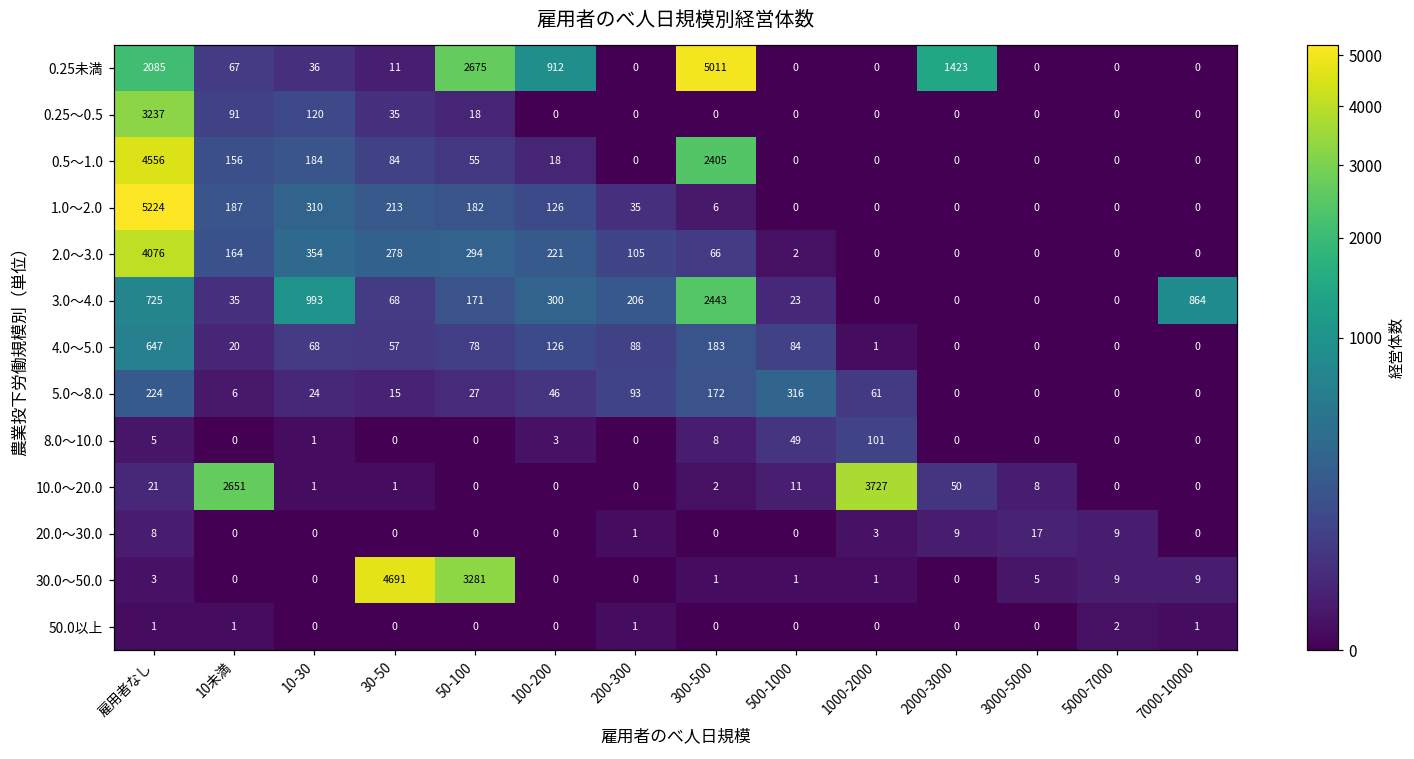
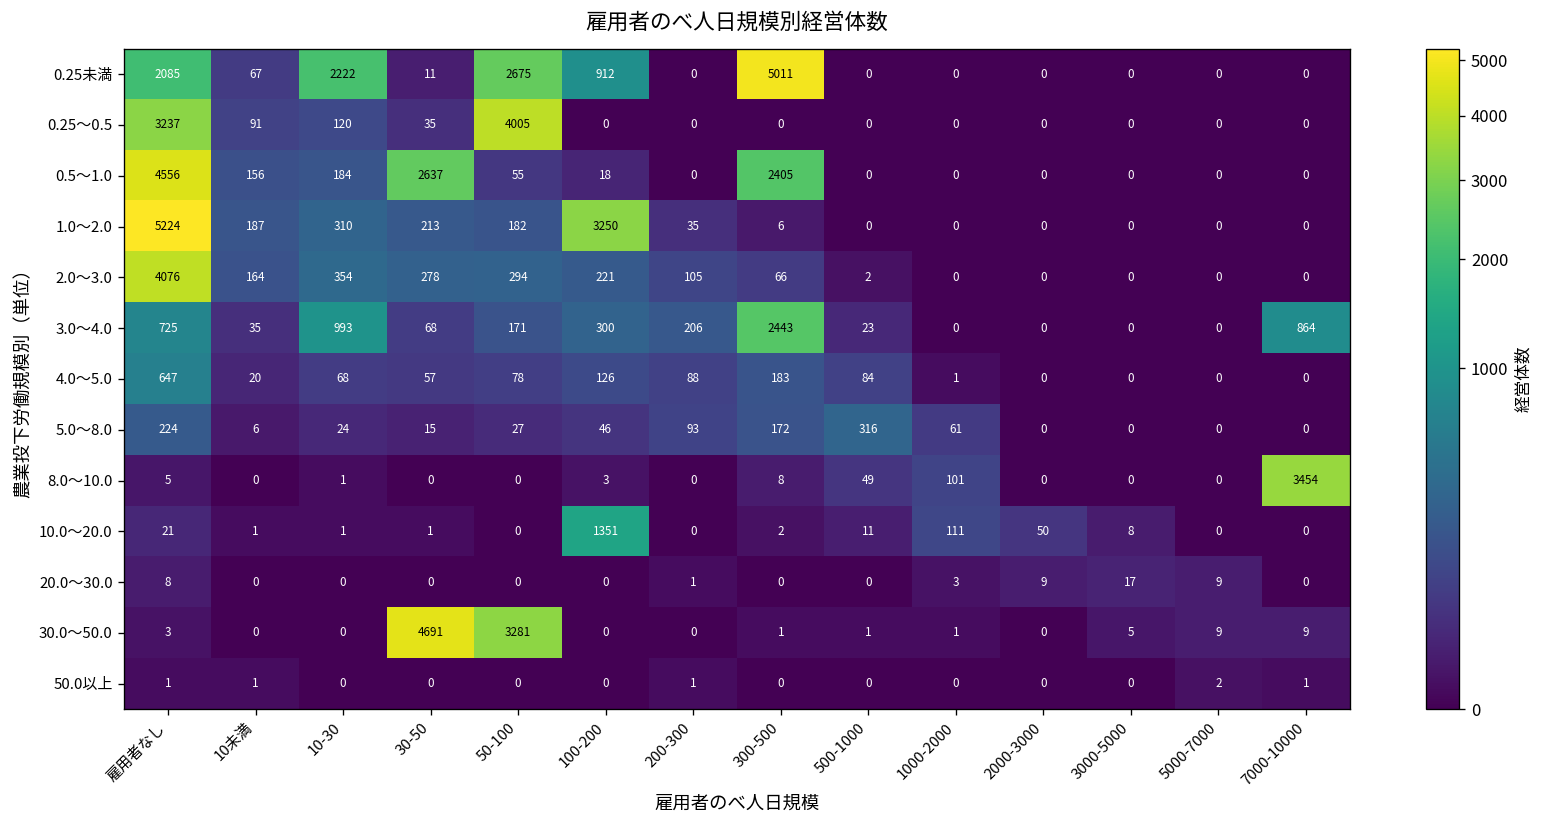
0.25未満, 10-30: 36 -> 2222
0.25未満, 2000-3000: 1423 -> 0
0.25～0.5, 50-100: 18 -> 4005
0.5～1.0, 30-50: 84 -> 2637
1.0～2.0, 100-200: 126 -> 3250
8.0～10.0, 7000-10000: 0 -> 3454
10.0～20.0, 10未満: 2651 -> 1
10.0～20.0, 100-200: 0 -> 1351
10.0～20.0, 1000-2000: 3727 -> 111
